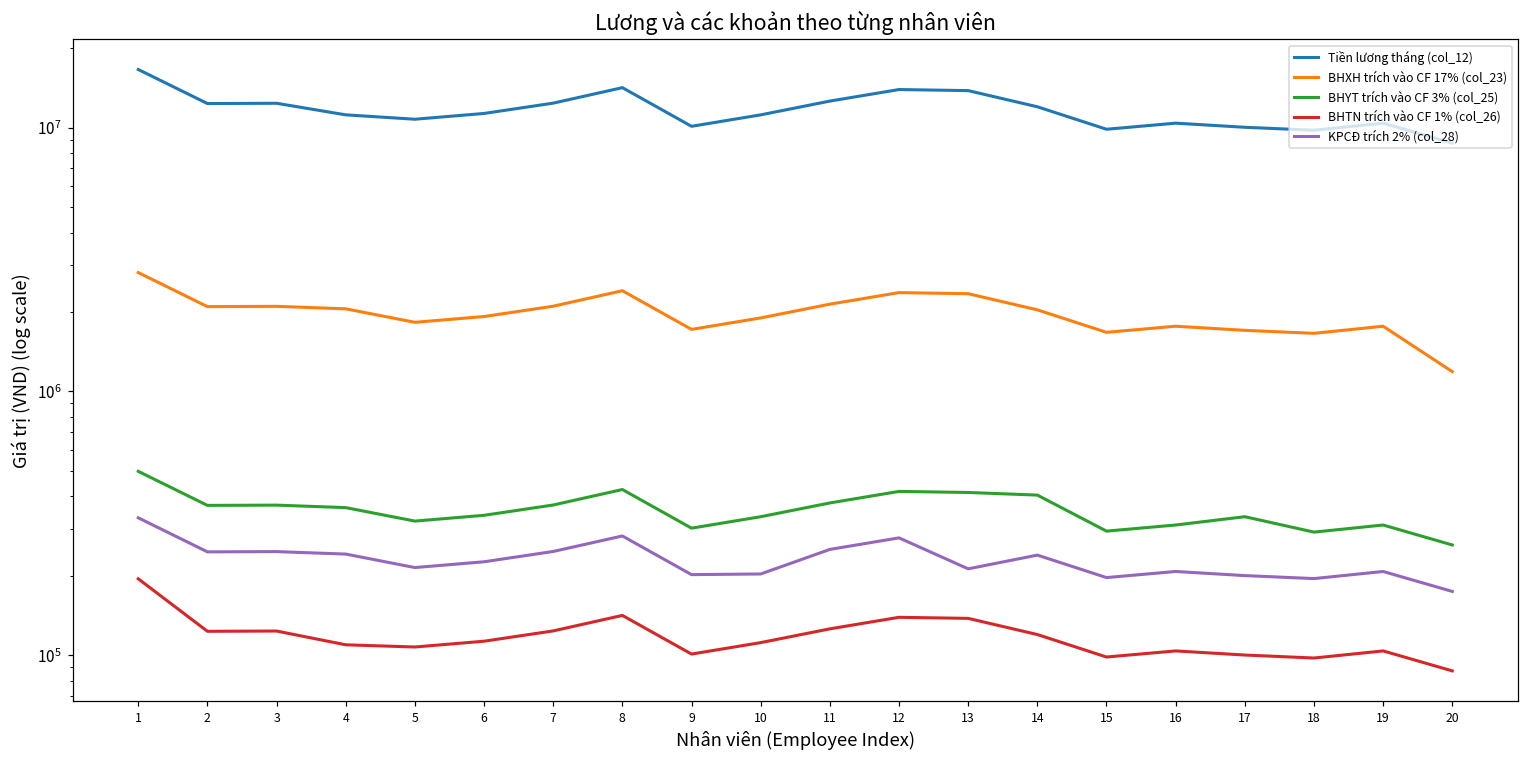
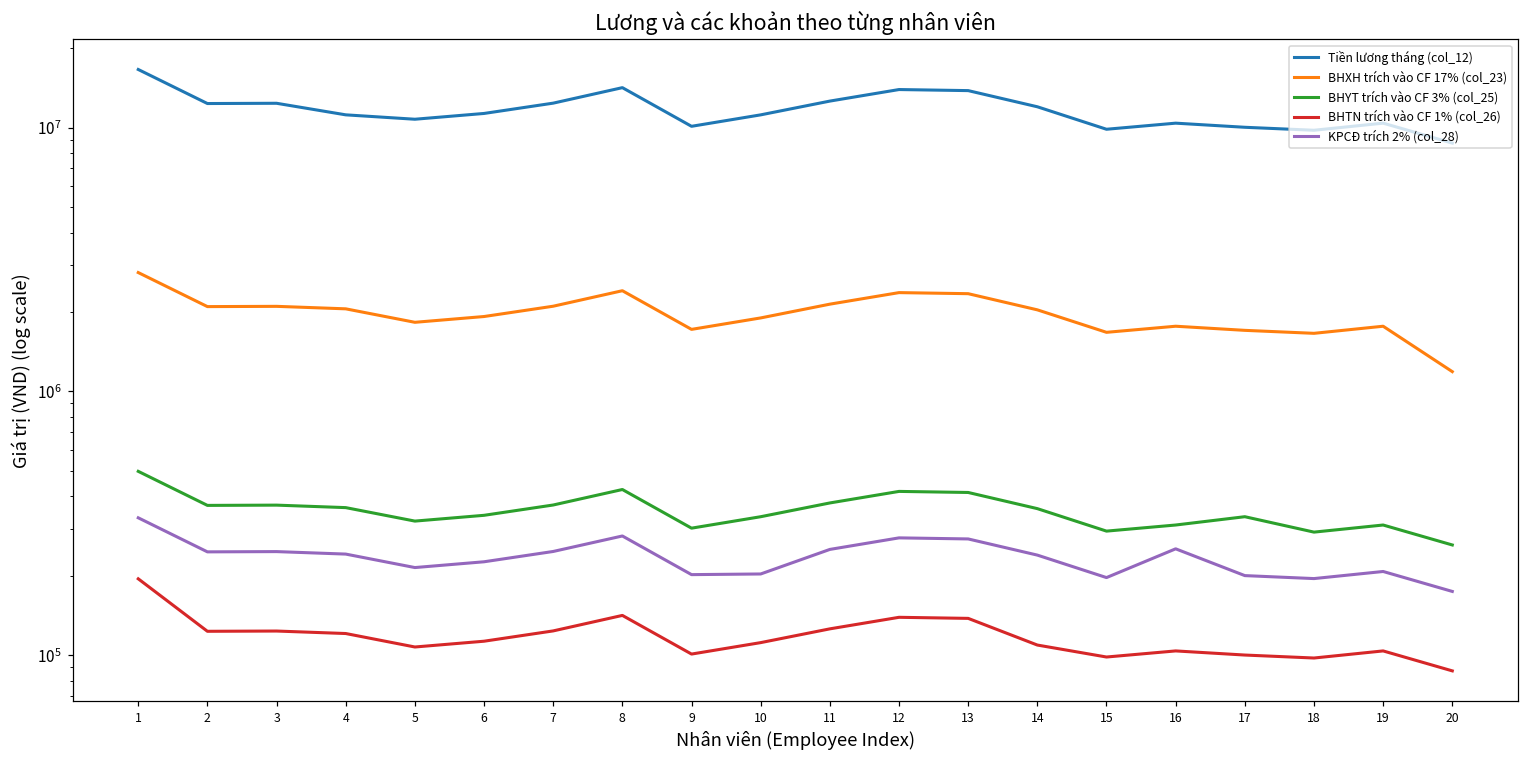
BHTN trích vào CF 1% (col_26), 4: 110000 -> 120000
KPCĐ trích 2% (col_28), 13: 210000 -> 280000
BHYT trích vào CF 3% (col_25), 14: 400000 -> 360000
BHTN trích vào CF 1% (col_26), 14: 120000 -> 110000
KPCĐ trích 2% (col_28), 16: 210000 -> 250000
